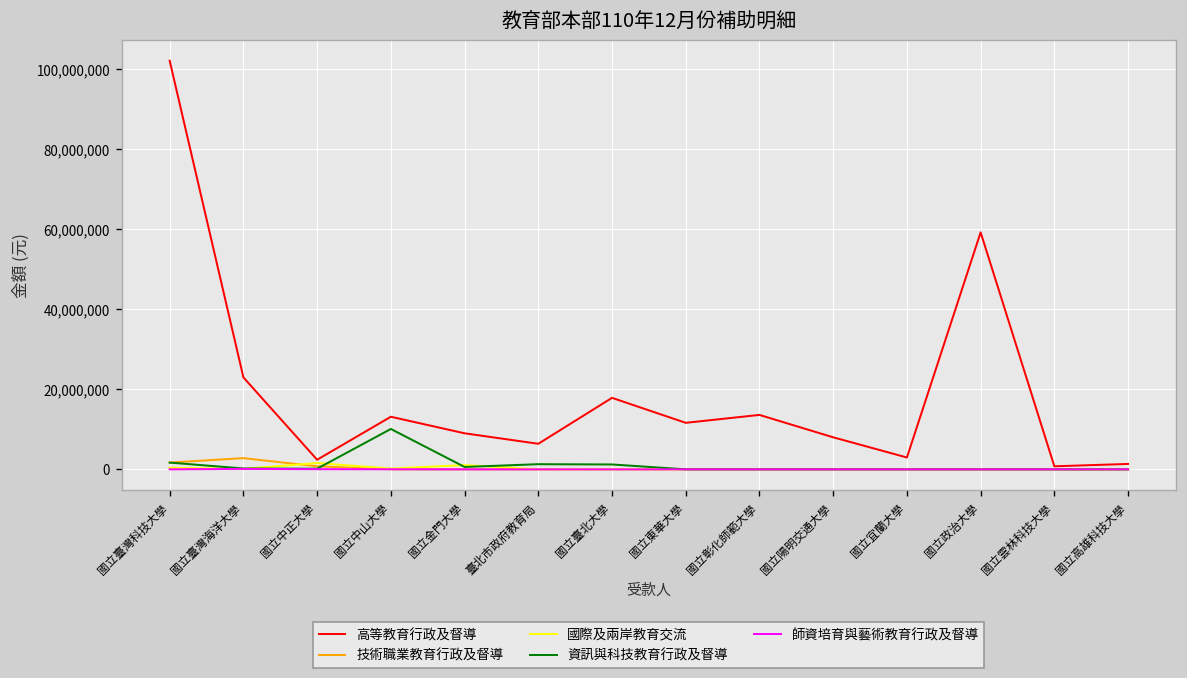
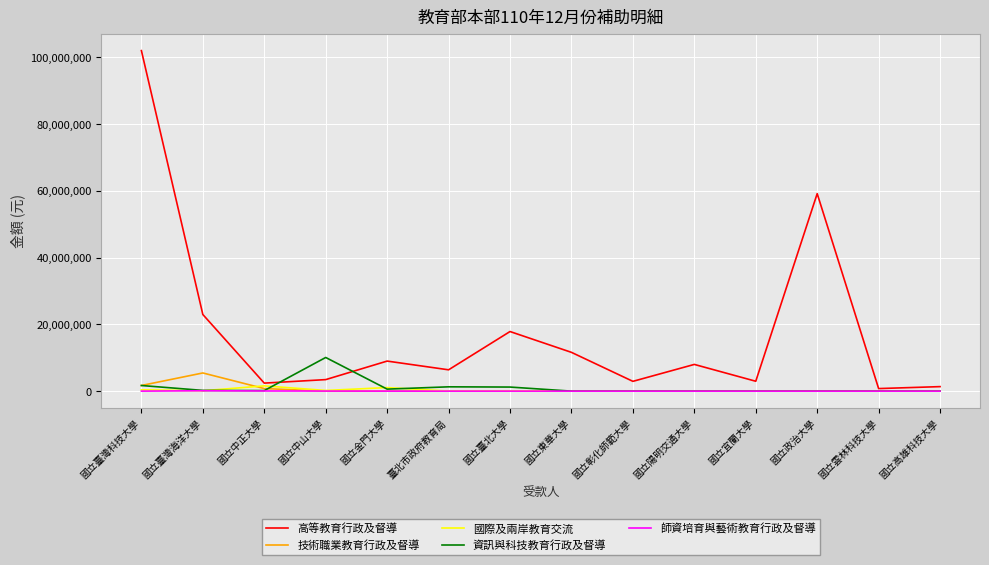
技術職業教育行政及督導, 國立臺灣海洋大學: 3,000,000 -> 5,000,000
高等教育行政及督導, 國立中山大學: 13,000,000 -> 3,000,000
高等教育行政及督導, 國立彰化師範大學: 14,000,000 -> 3,000,000
